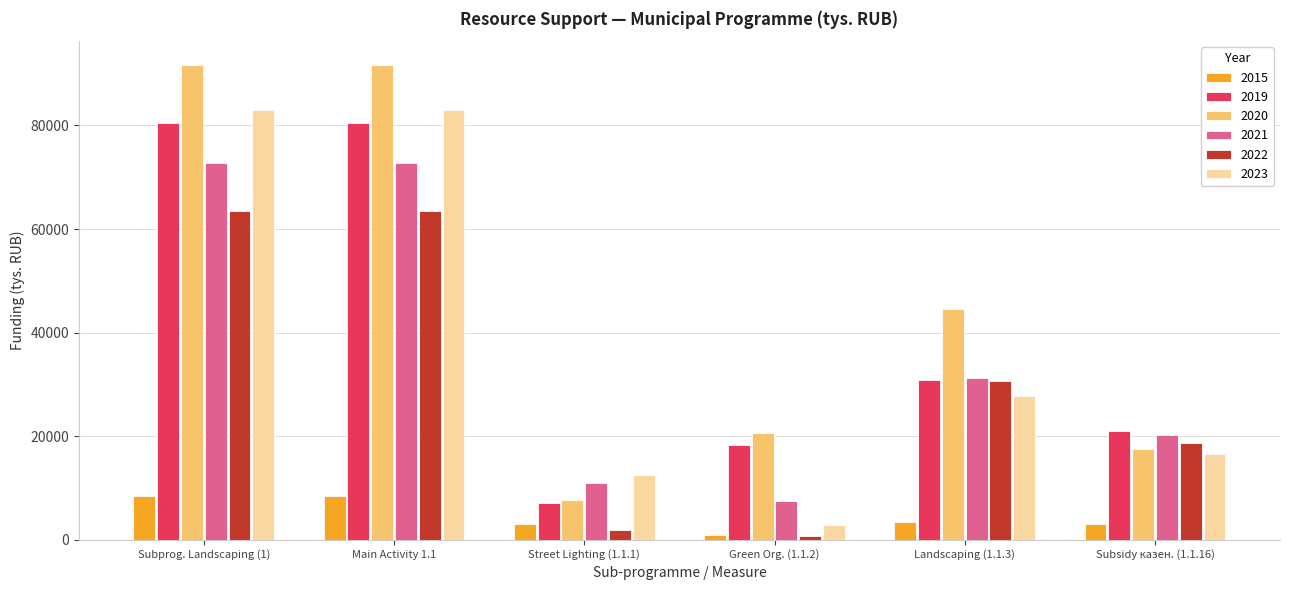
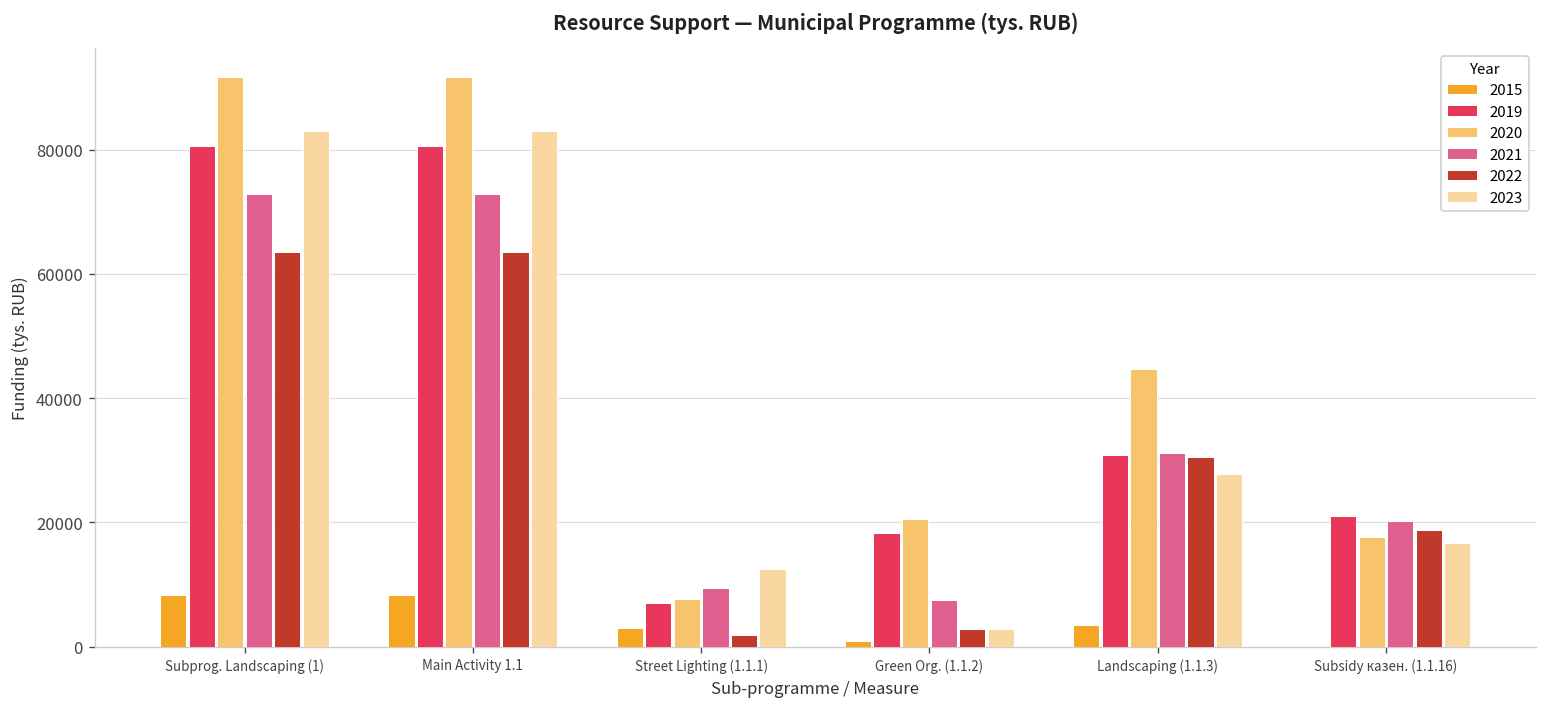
2021, Street Lighting (1.1.1): 11000 -> 9000
2022, Green Org. (1.1.2): 1000 -> 3000
2015, Subsidy казен. (1.1.16): 3000 -> 0
